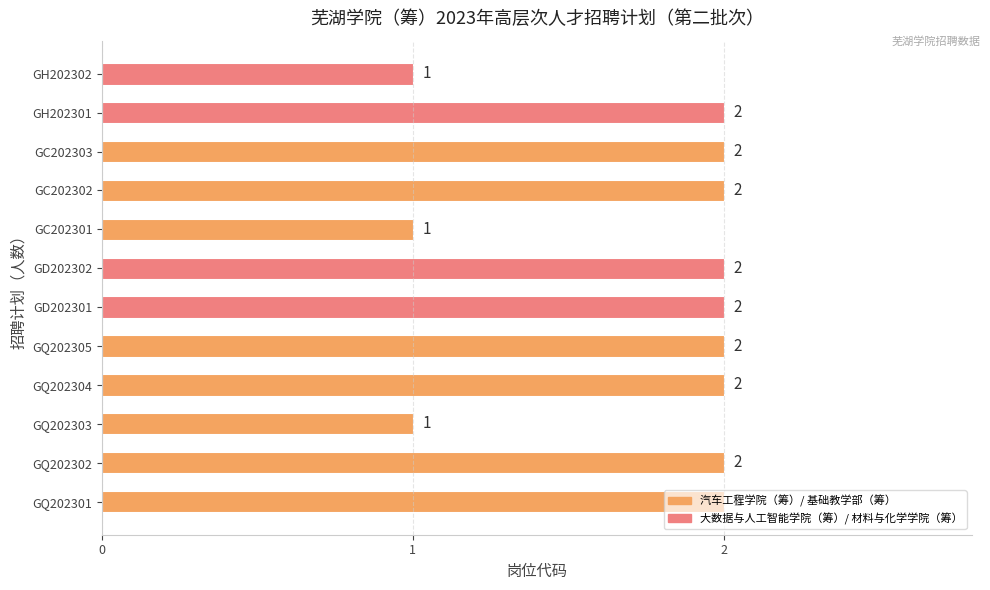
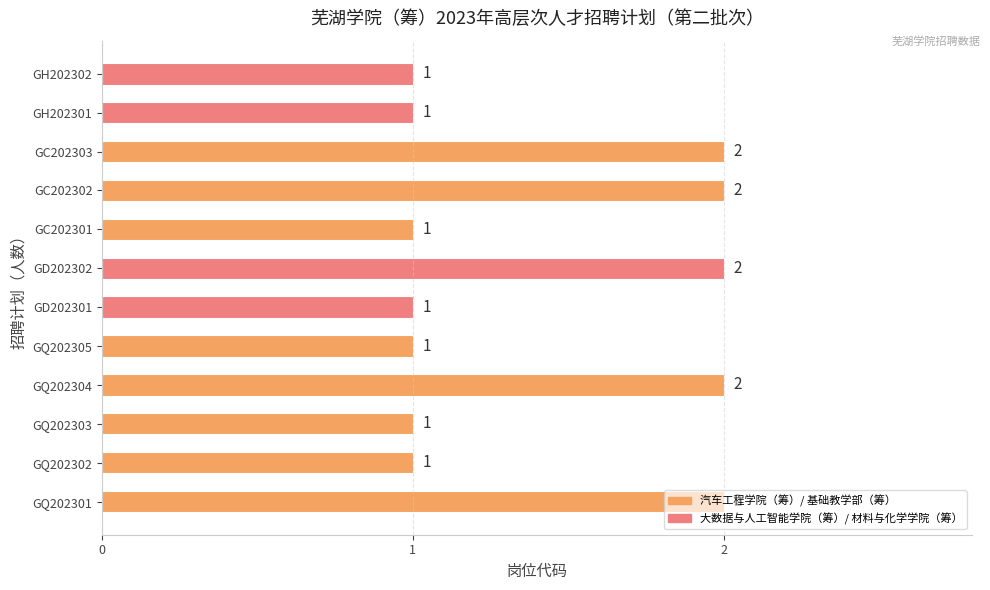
GH202301: 2 -> 1
GD202301: 2 -> 1
GQ202305: 2 -> 1
GQ202302: 2 -> 1
